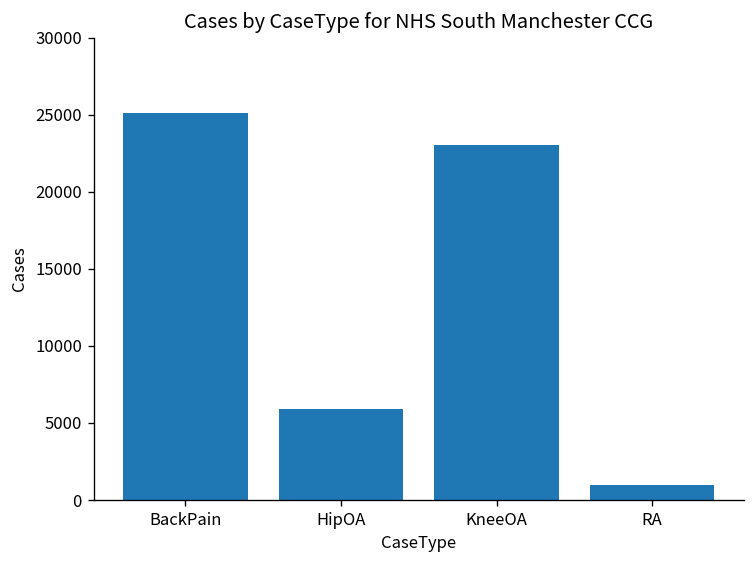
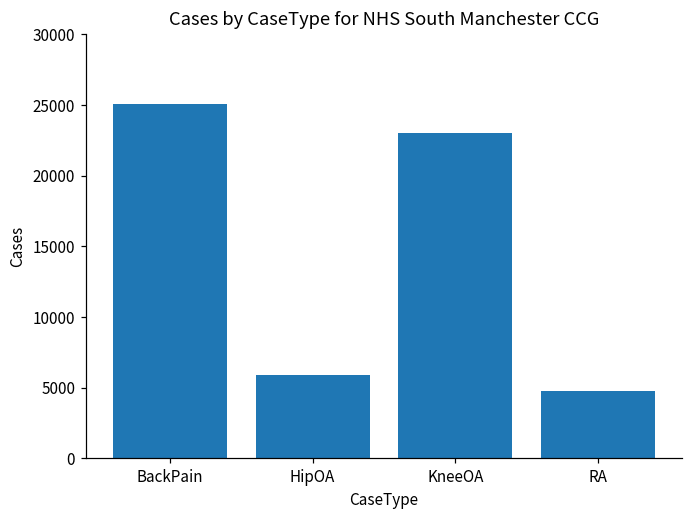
RA: 1000 -> 4800
